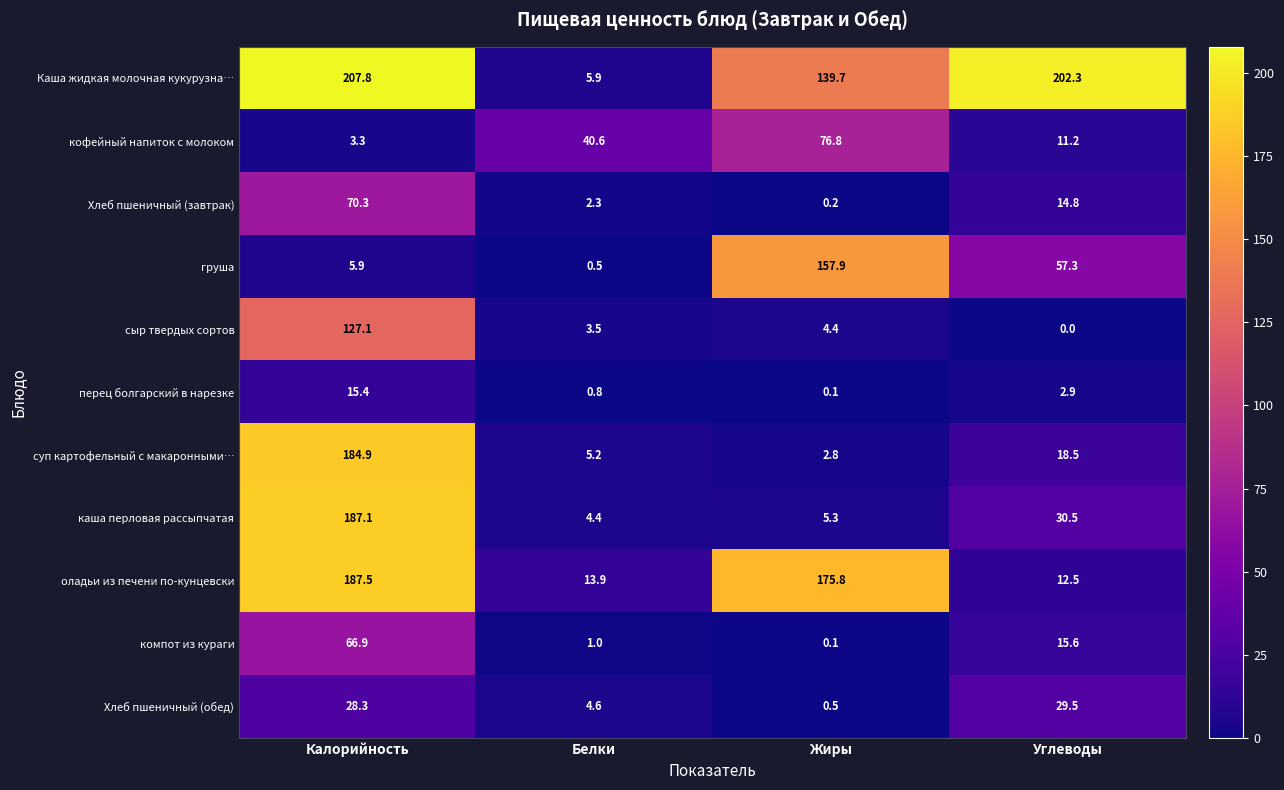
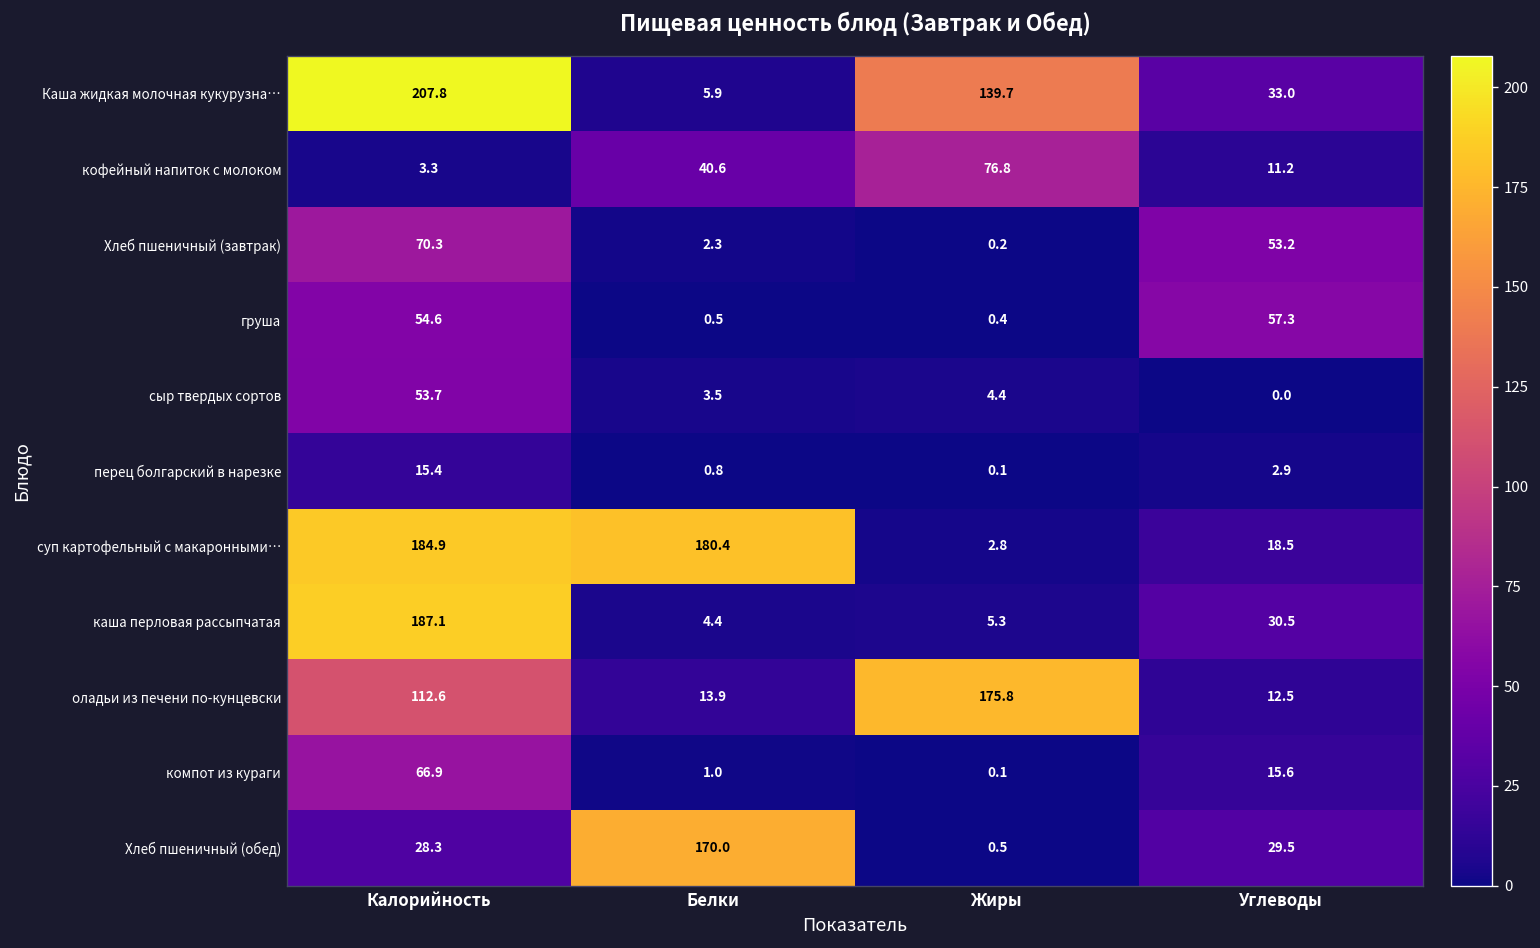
Каша жидкая молочная кукурузна…, Углеводы: 202.3 -> 33.0
Хлеб пшеничный (завтрак), Углеводы: 14.8 -> 53.2
груша, Калорийность: 5.9 -> 54.6
груша, Жиры: 157.9 -> 0.4
сыр твердых сортов, Калорийность: 127.1 -> 53.7
суп картофельный с макаронными…, Белки: 5.2 -> 180.4
оладьи из печени по-кунцевски, Калорийность: 187.5 -> 112.6
Хлеб пшеничный (обед), Белки: 4.6 -> 170.0
